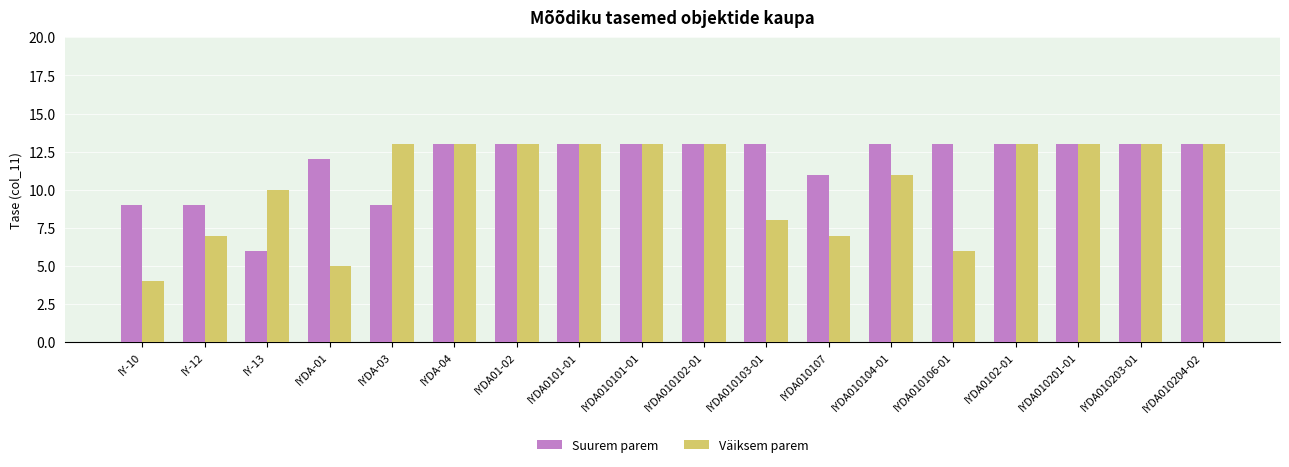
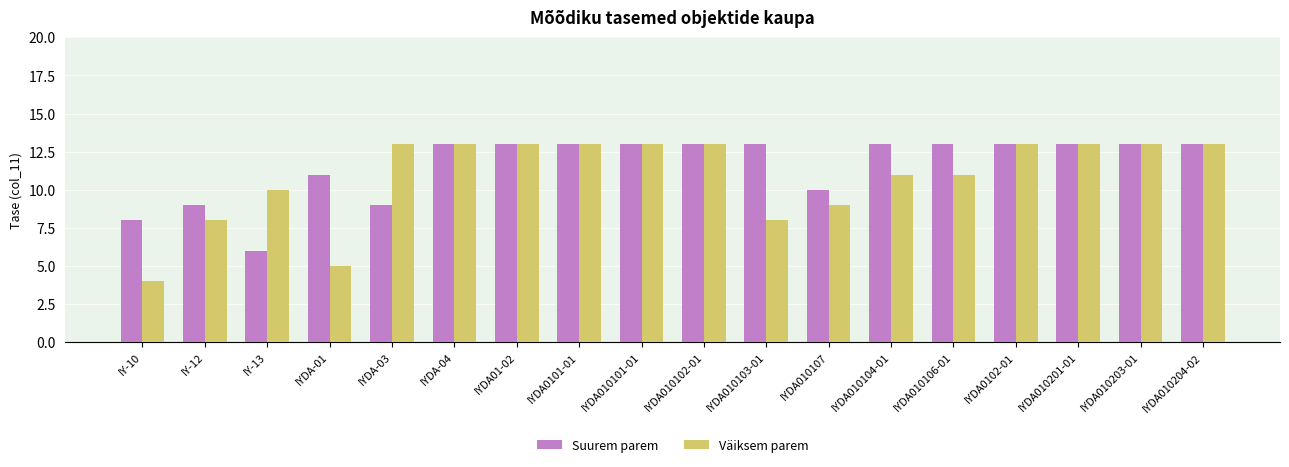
Suurem parem, IY-10: 9 -> 8
Väiksem parem, IY-12: 7 -> 8
Suurem parem, IYDA-01: 12 -> 11
Suurem parem, IYDA010107: 11 -> 10
Väiksem parem, IYDA010107: 7 -> 9
Väiksem parem, IYDA010106-01: 6 -> 11
